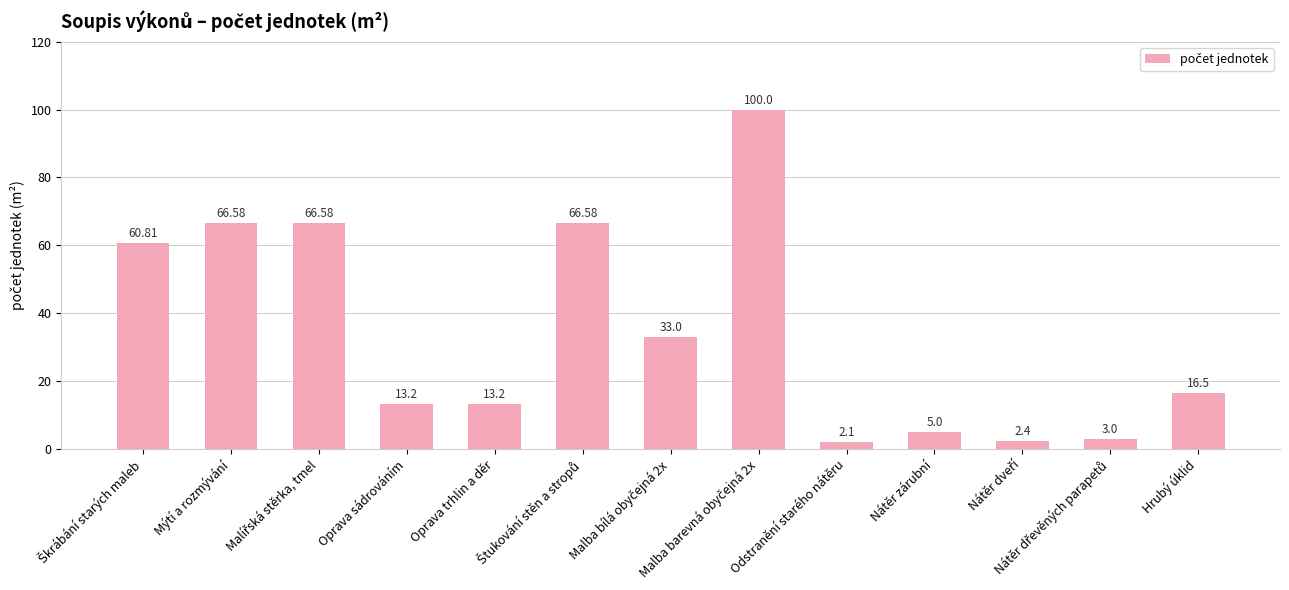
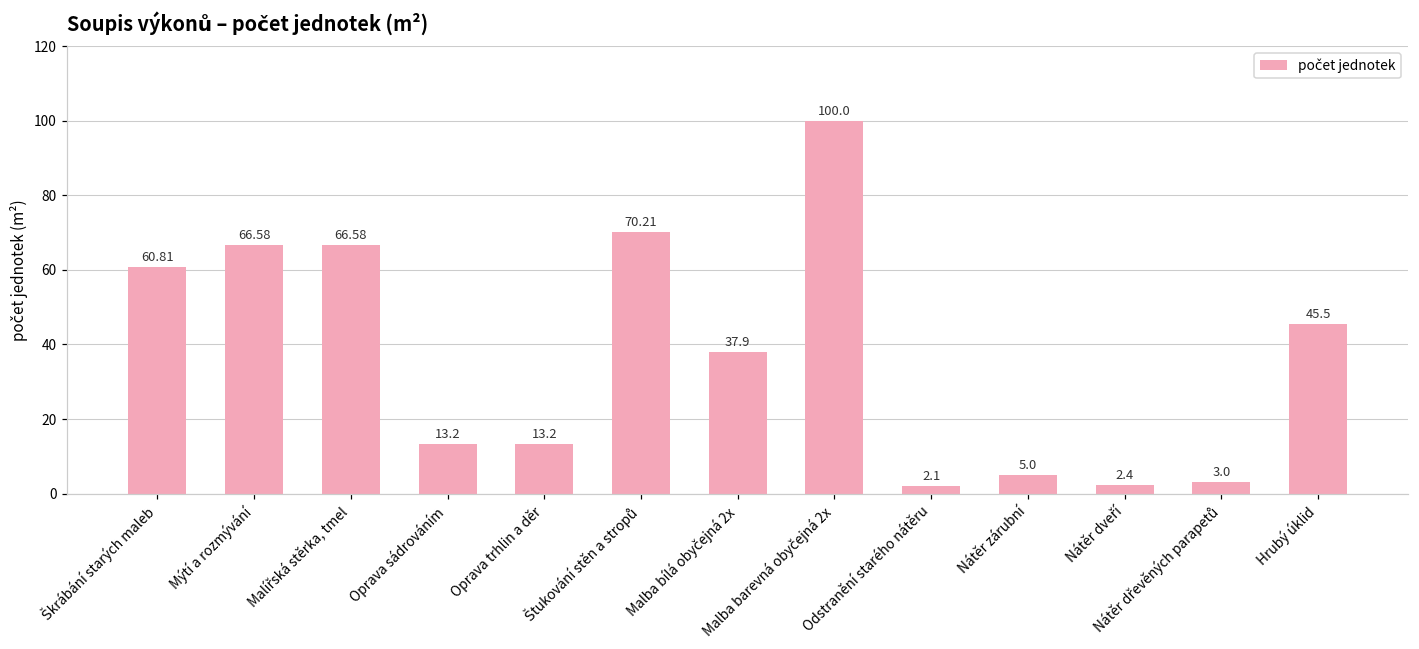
Štukování stěn a stropů: 66.58 -> 70.21
Malba bílá obyčejná 2x: 33.0 -> 37.9
Hrubý úklid: 16.5 -> 45.5
